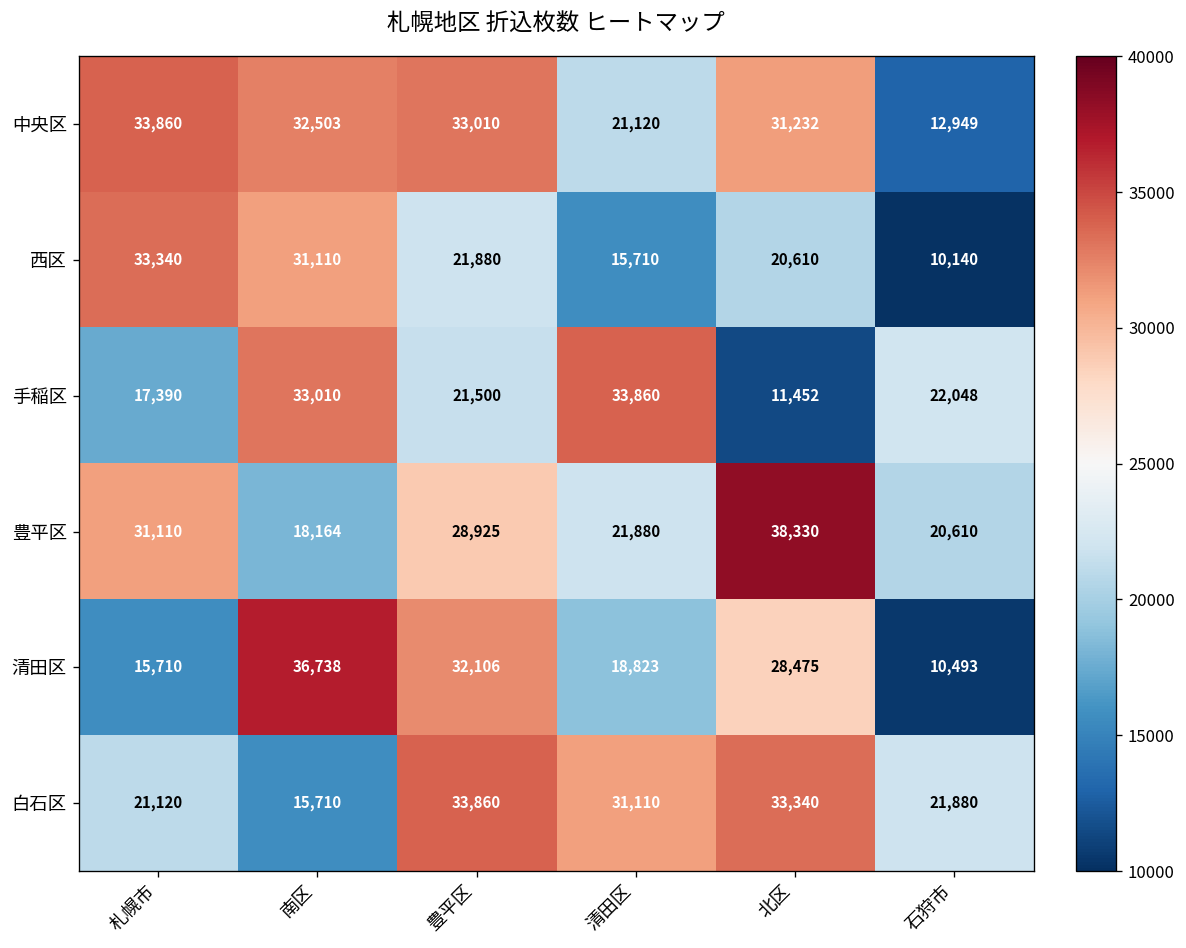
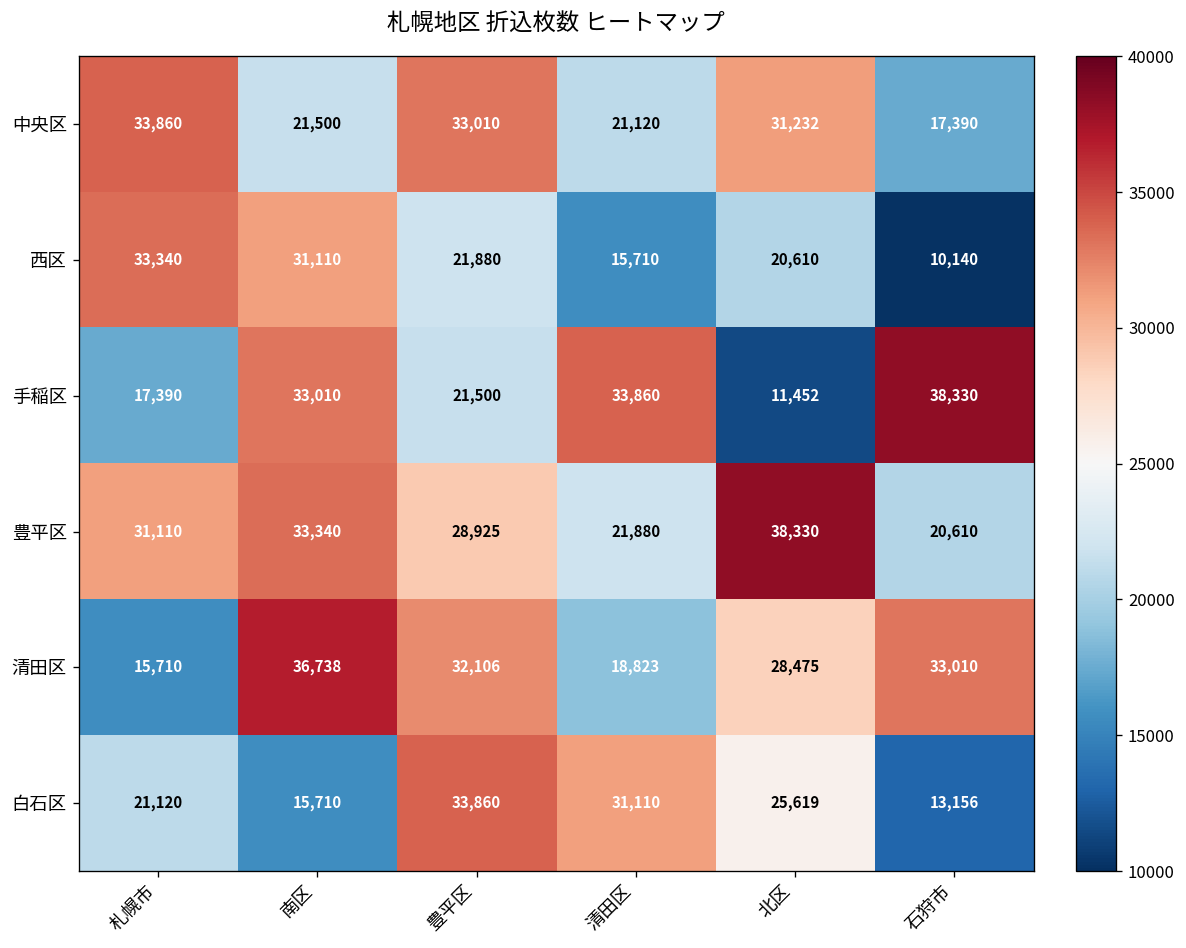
中央区, 南区: 32,503 -> 21,500
中央区, 石狩市: 12,949 -> 17,390
手稲区, 石狩市: 22,048 -> 38,330
豊平区, 南区: 18,164 -> 33,340
清田区, 石狩市: 10,493 -> 33,010
白石区, 北区: 33,340 -> 25,619
白石区, 石狩市: 21,880 -> 13,156
